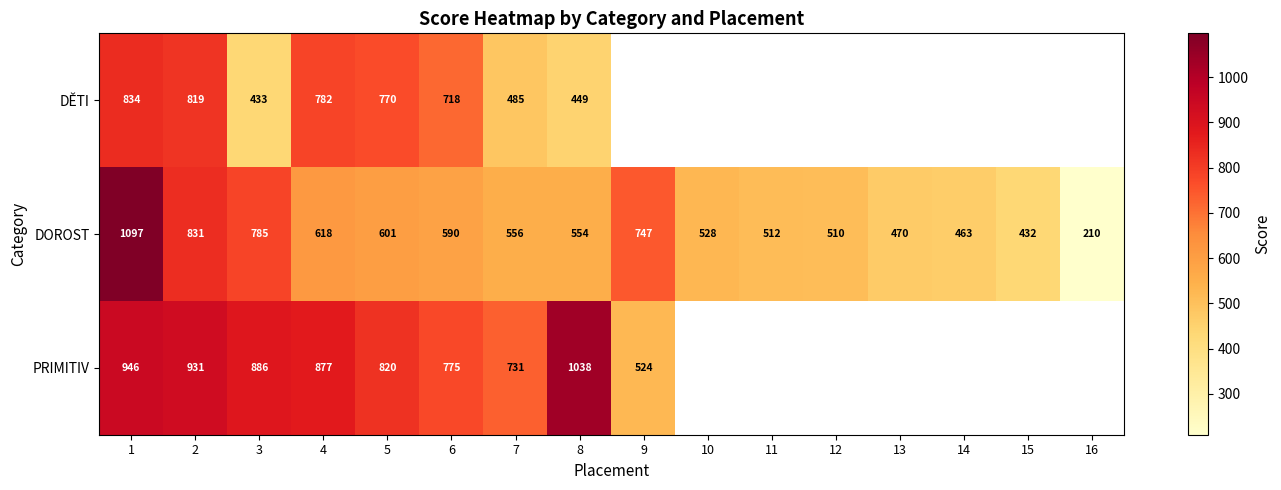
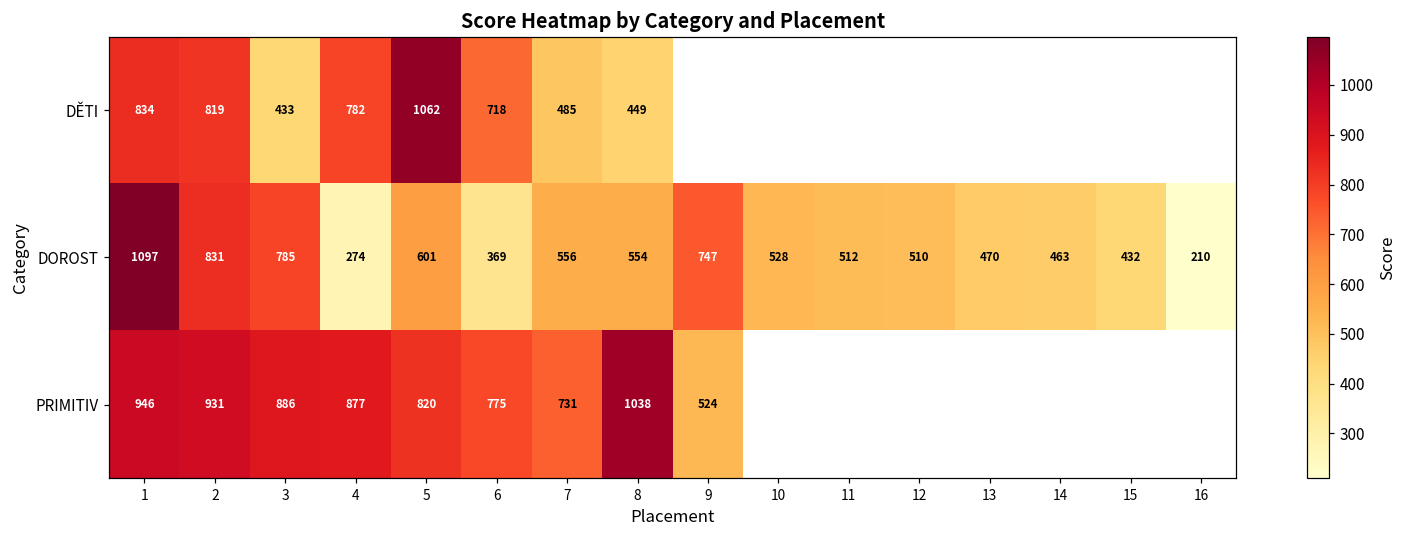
DĚTI, 5: 770 -> 1062
DOROST, 4: 618 -> 274
DOROST, 6: 590 -> 369
